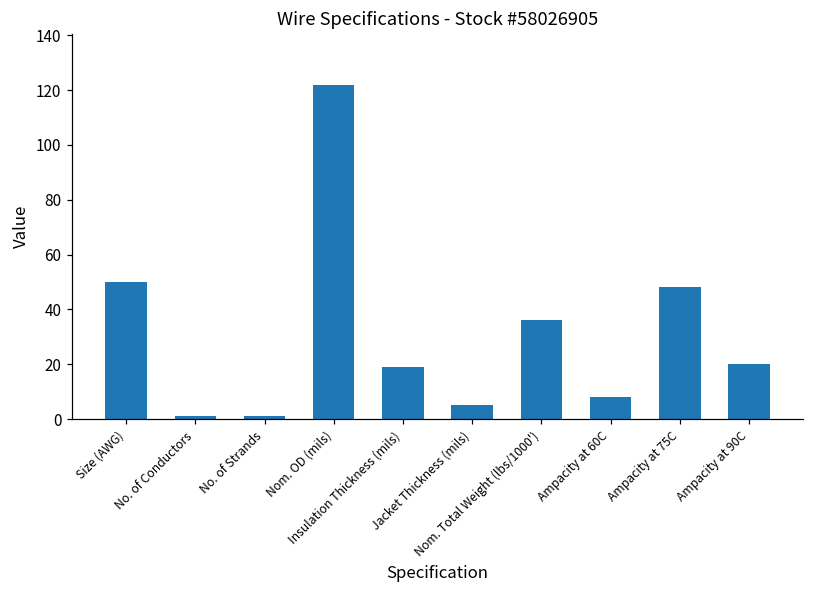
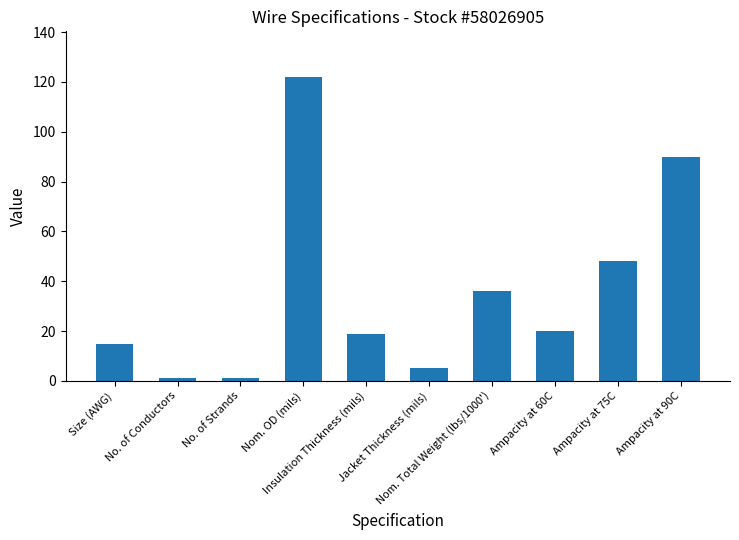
Size (AWG): 50 -> 15
Ampacity at 60C: 8 -> 20
Ampacity at 90C: 20 -> 90
